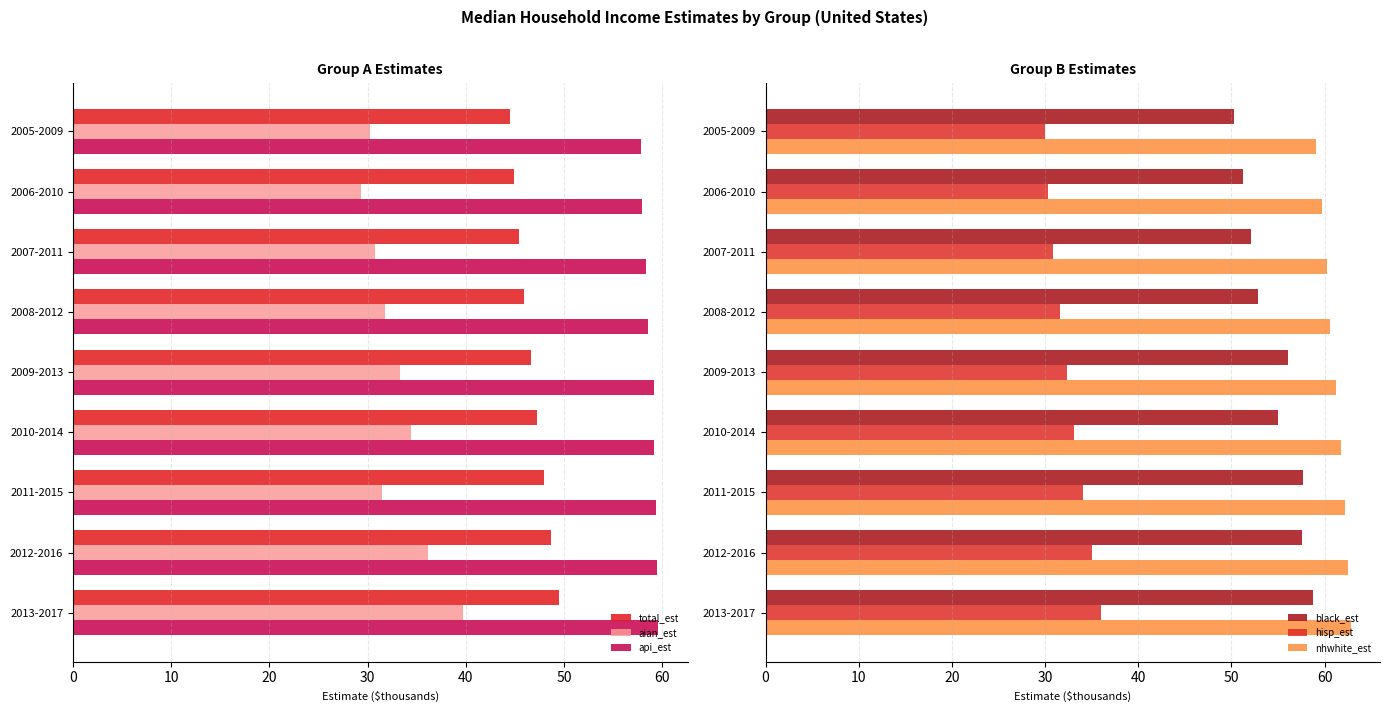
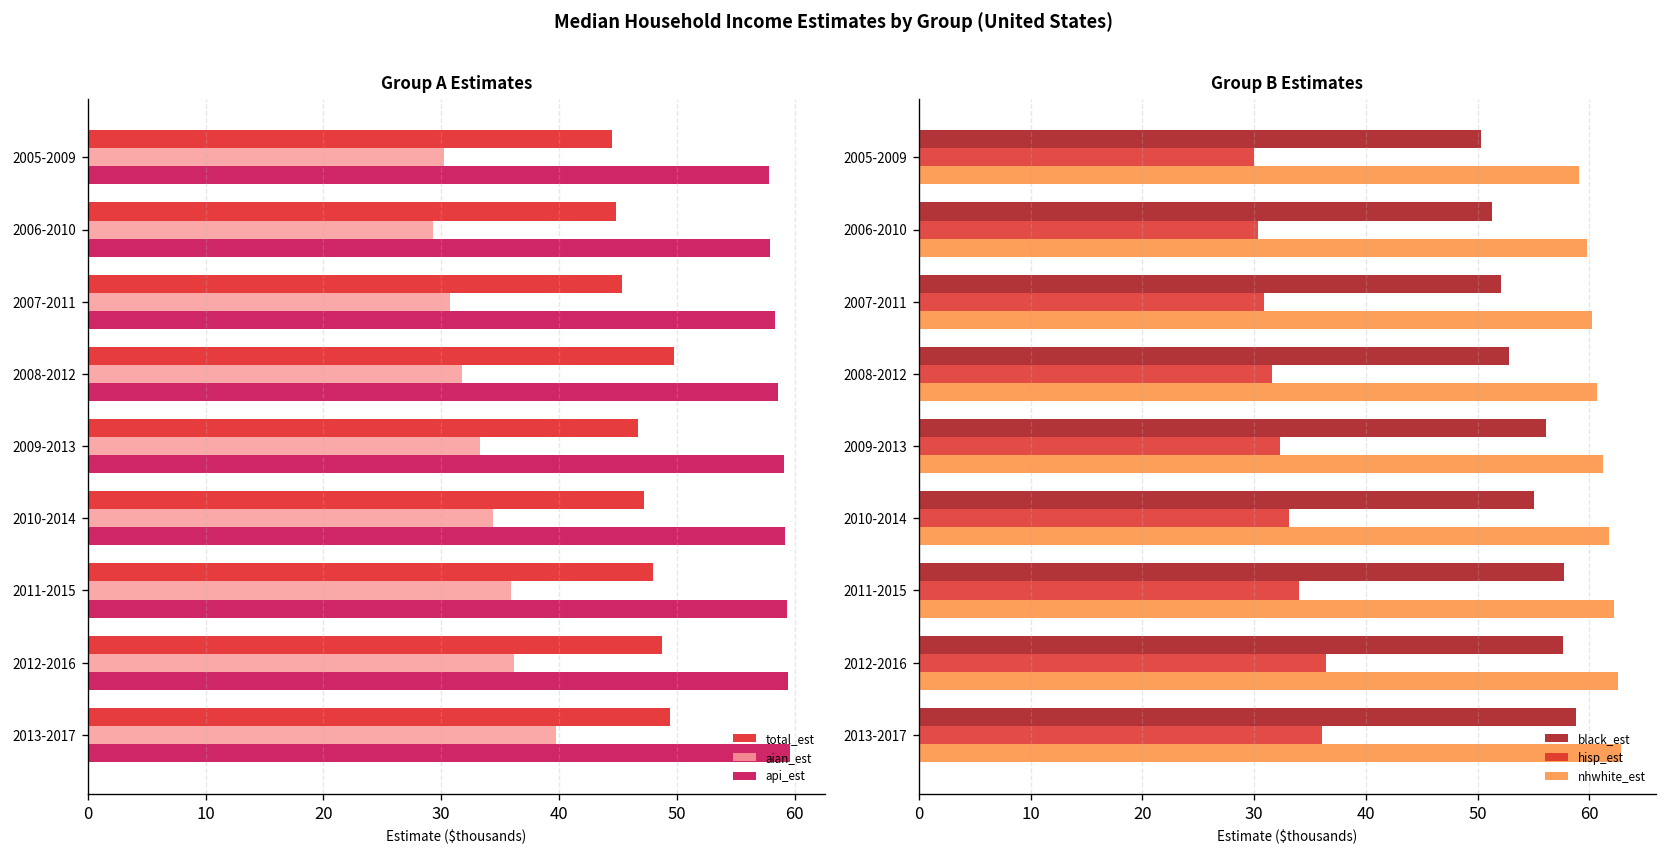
Group A Estimates, total_est, 2008-2012: 46 -> 50
Group A Estimates, aian_est, 2011-2015: 31 -> 36
Group B Estimates, hisp_est, 2012-2016: 35 -> 36
